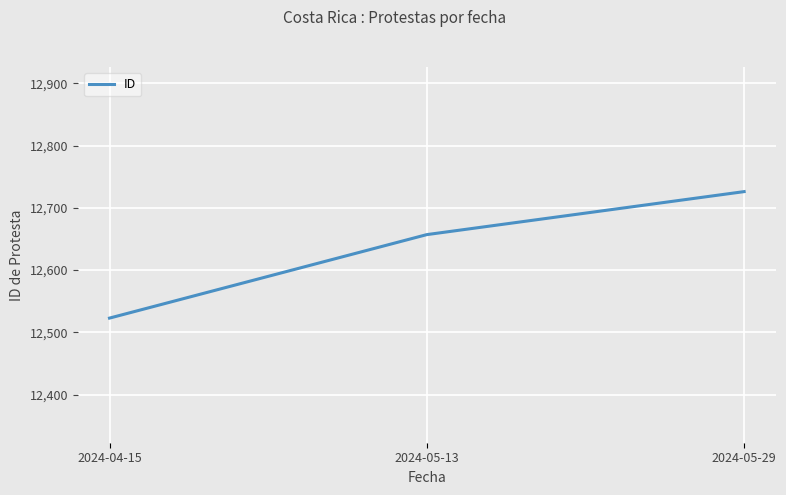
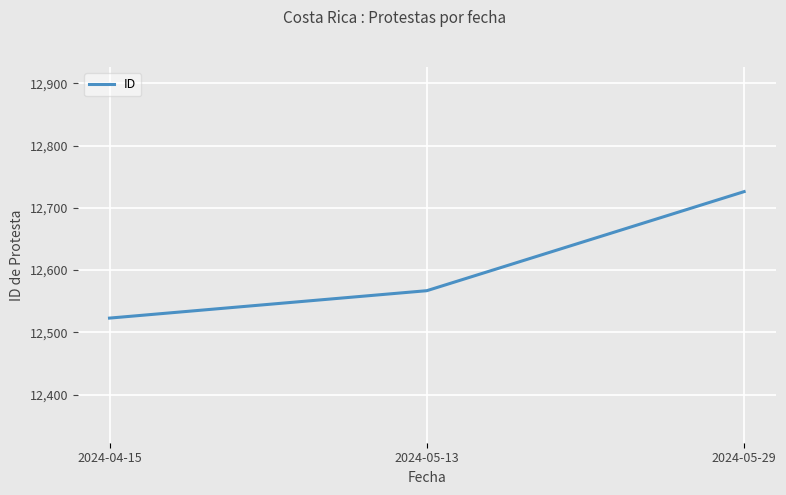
2024-05-13: 12,660 -> 12,570
